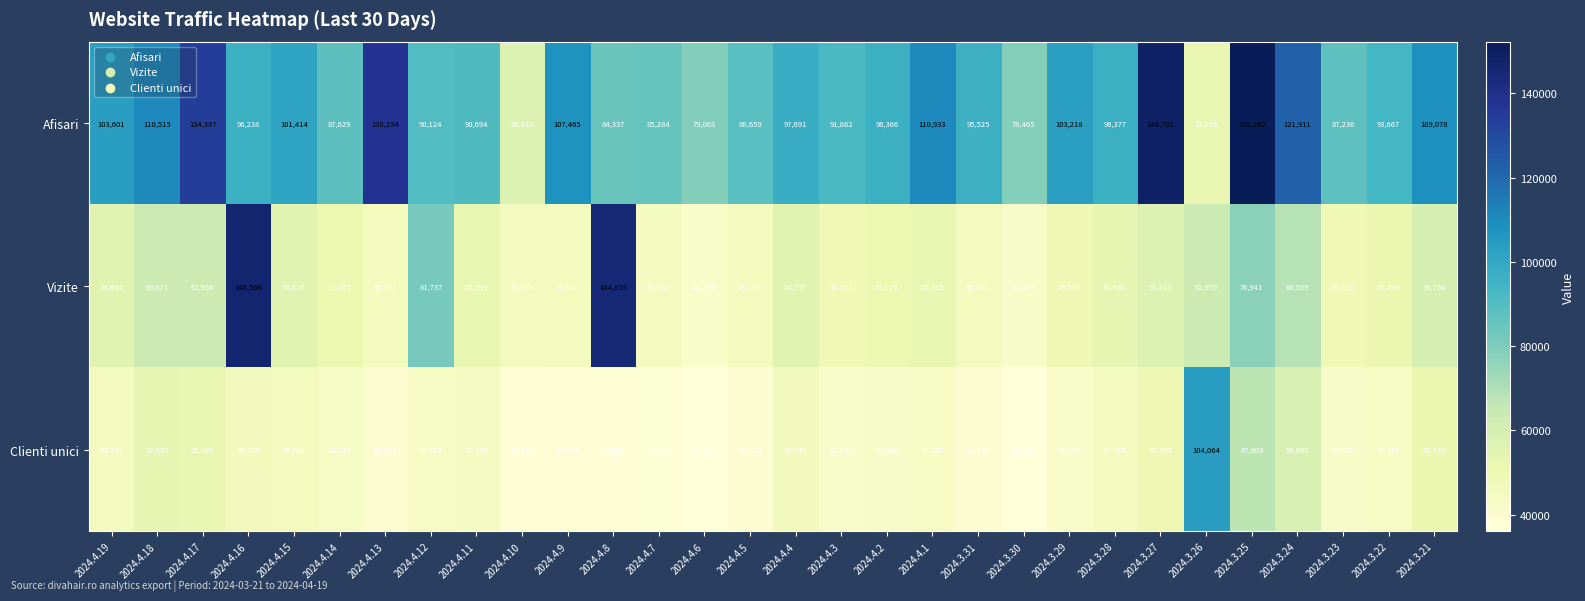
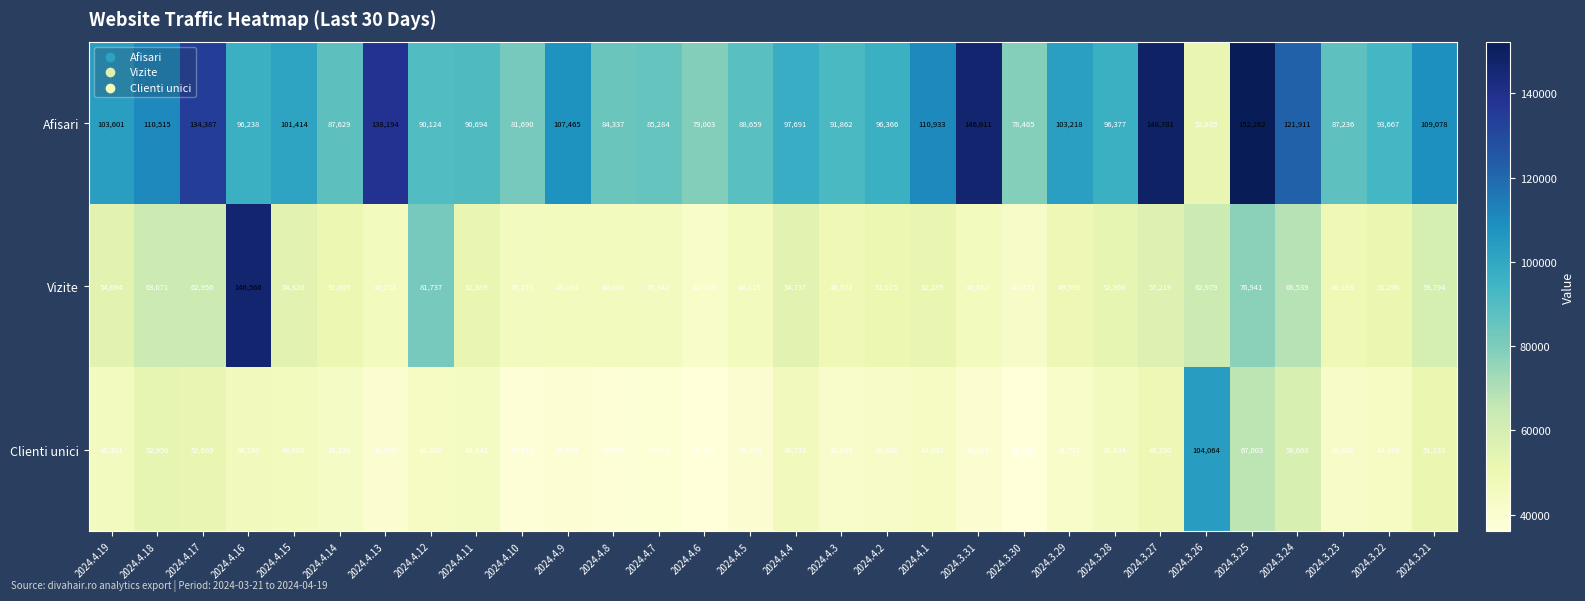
Afisari, 2024.4.10: 56,632 -> 81,690
Afisari, 2024.3.31: 95,525 -> 146,611
Vizite, 2024.4.8: 144,855 -> 46,048
